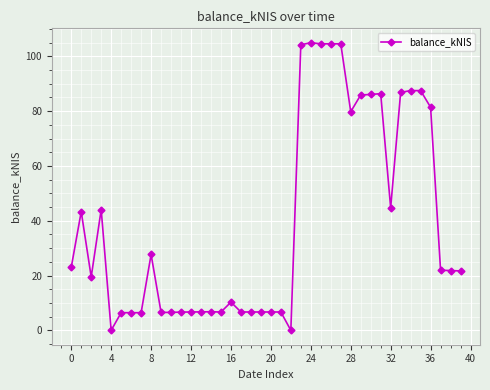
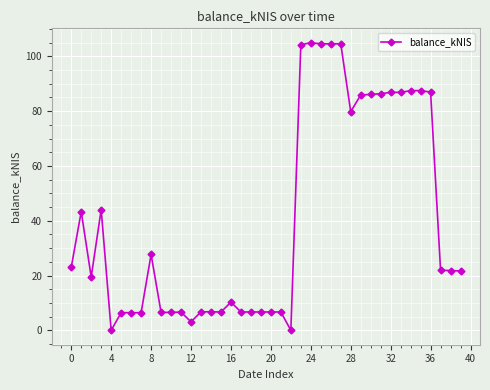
12: 7 -> 3
32: 45 -> 87
36: 81 -> 87
